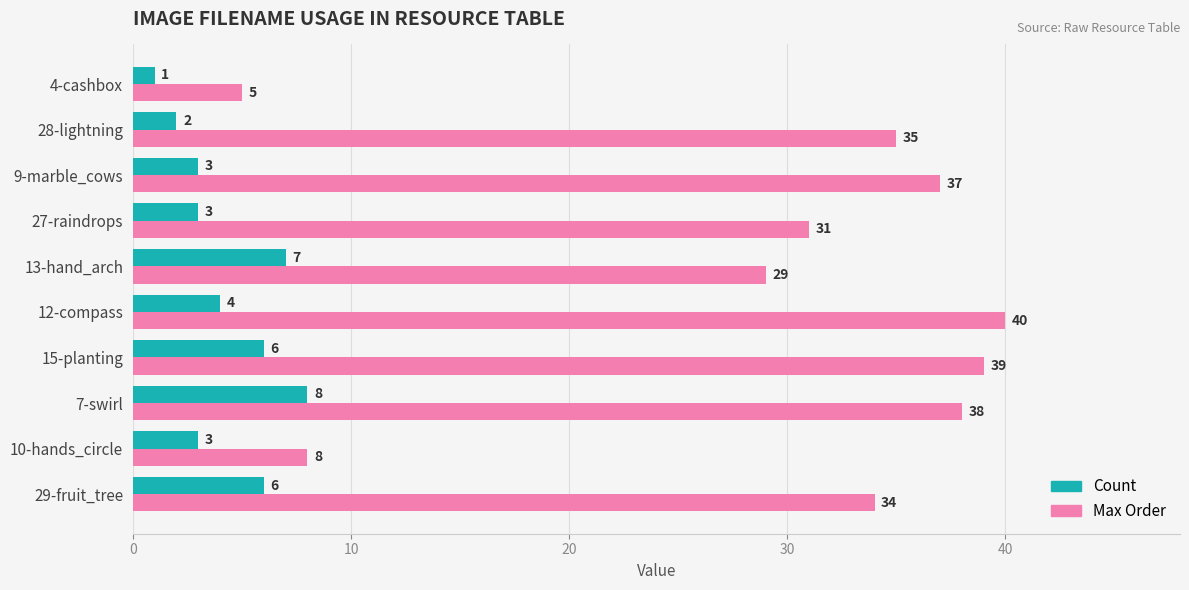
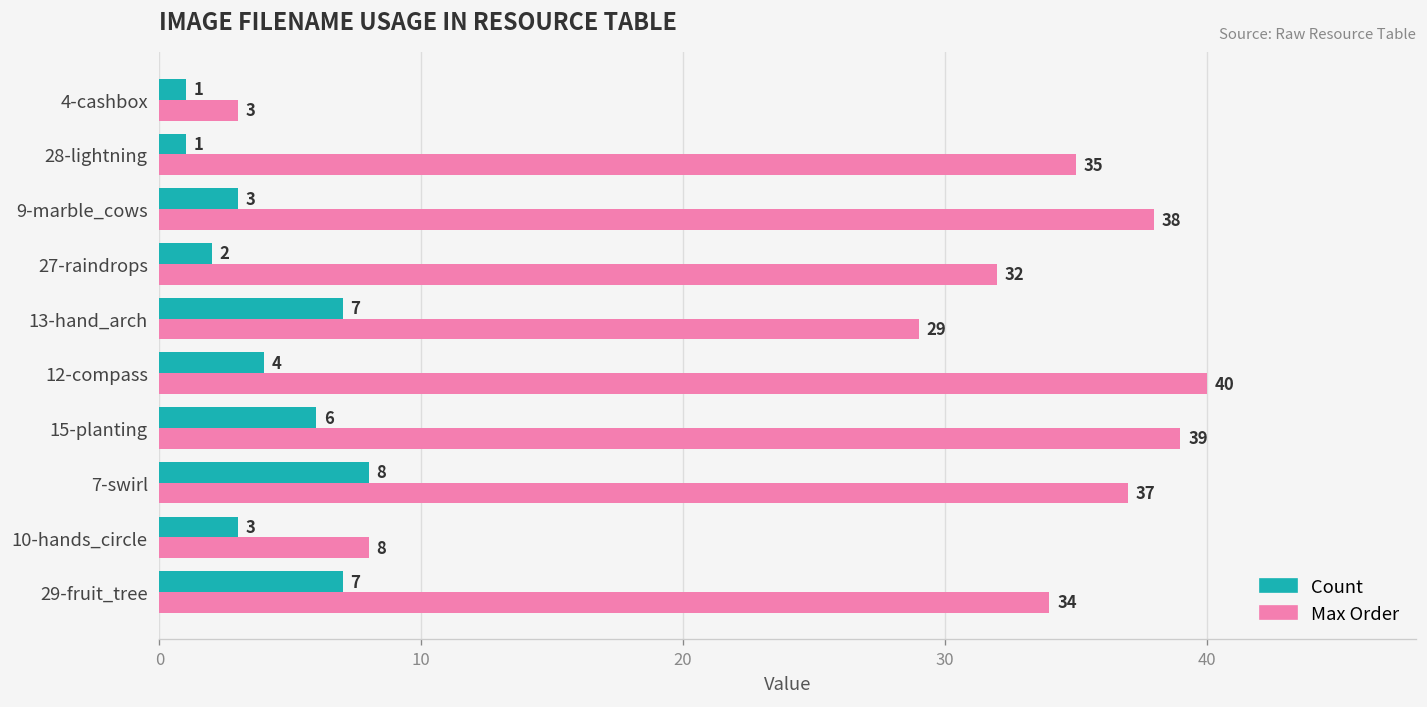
Max Order, 4-cashbox: 5 -> 3
Count, 28-lightning: 2 -> 1
Max Order, 9-marble_cows: 37 -> 38
Count, 27-raindrops: 3 -> 2
Max Order, 27-raindrops: 31 -> 32
Max Order, 7-swirl: 38 -> 37
Count, 29-fruit_tree: 6 -> 7
